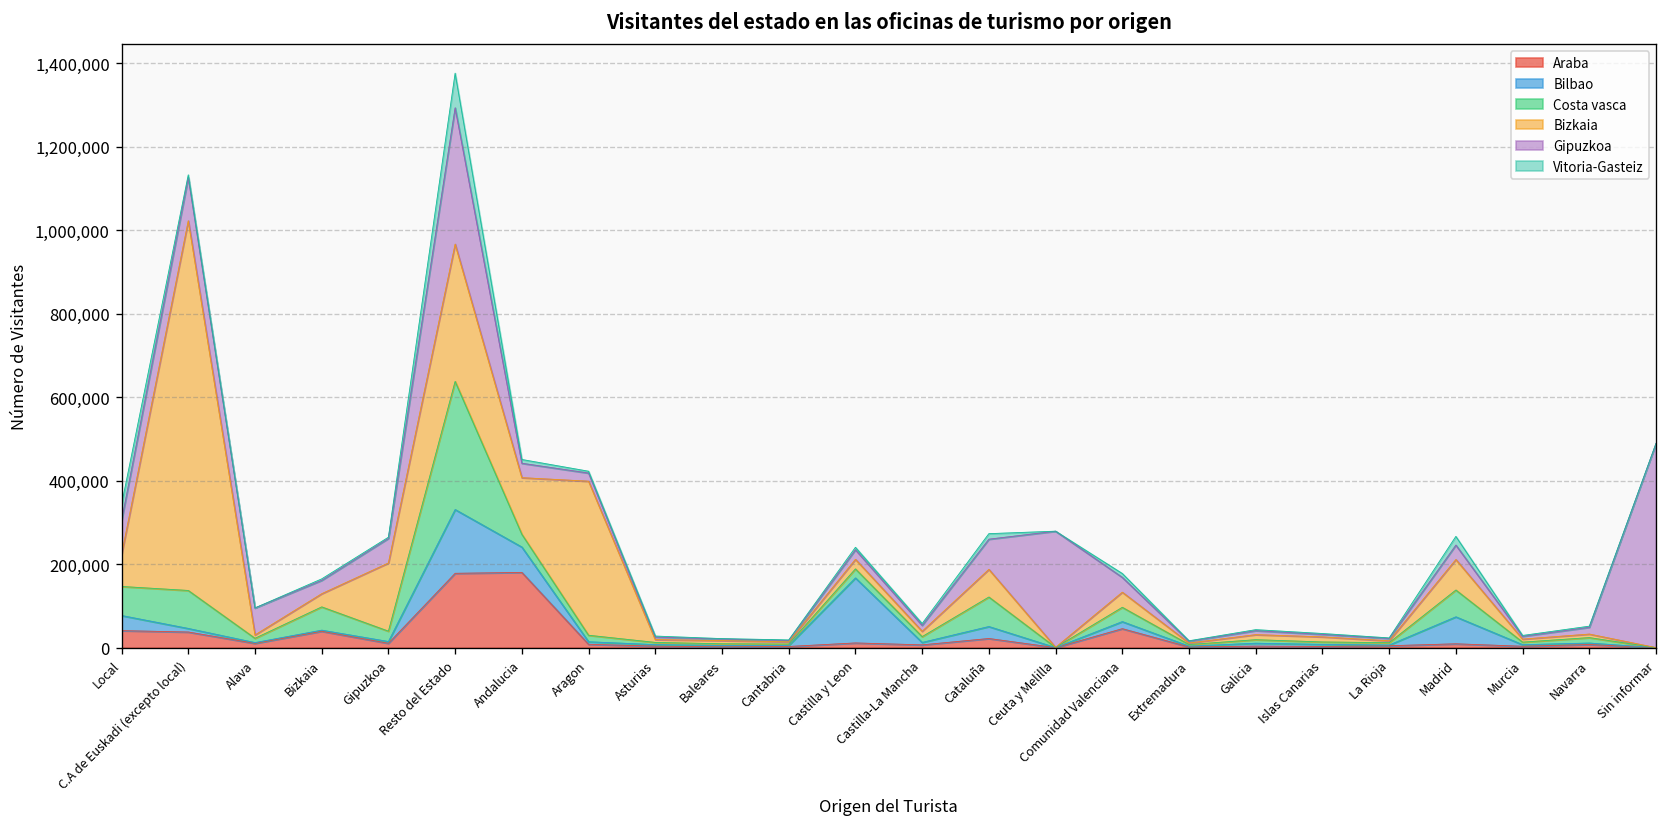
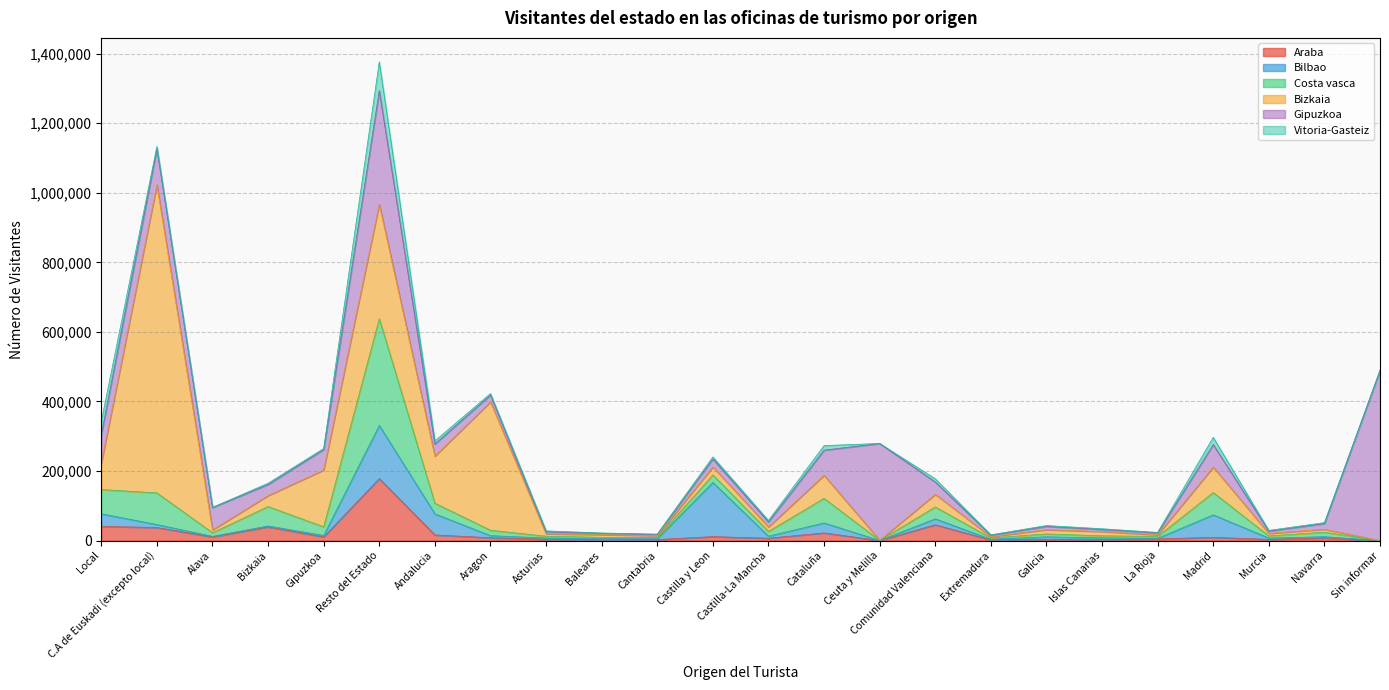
Araba, Andalucia: 180,000 -> 20,000
Gipuzkoa, Madrid: 30,000 -> 60,000
